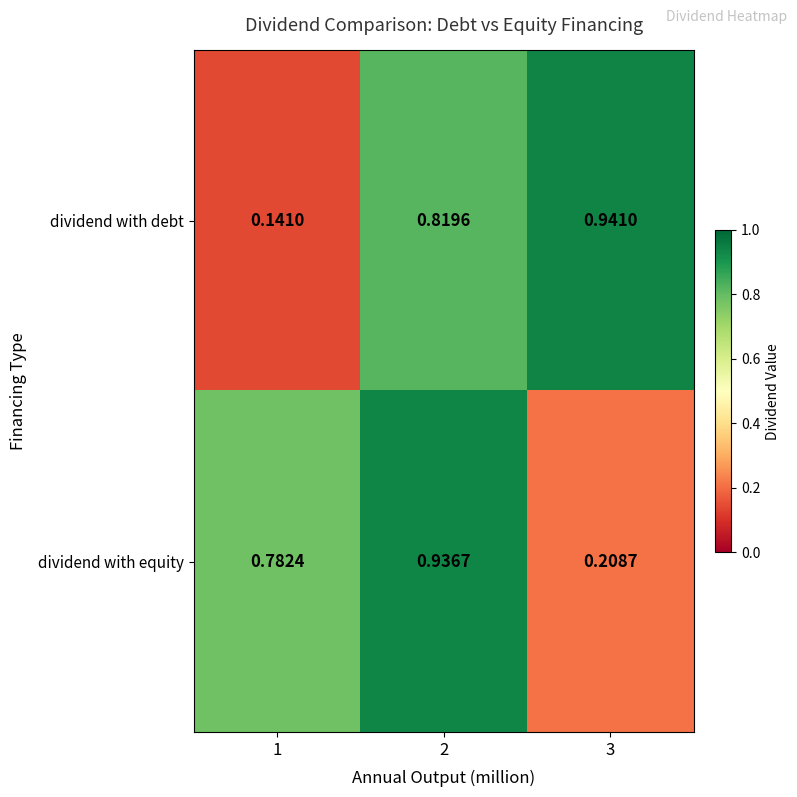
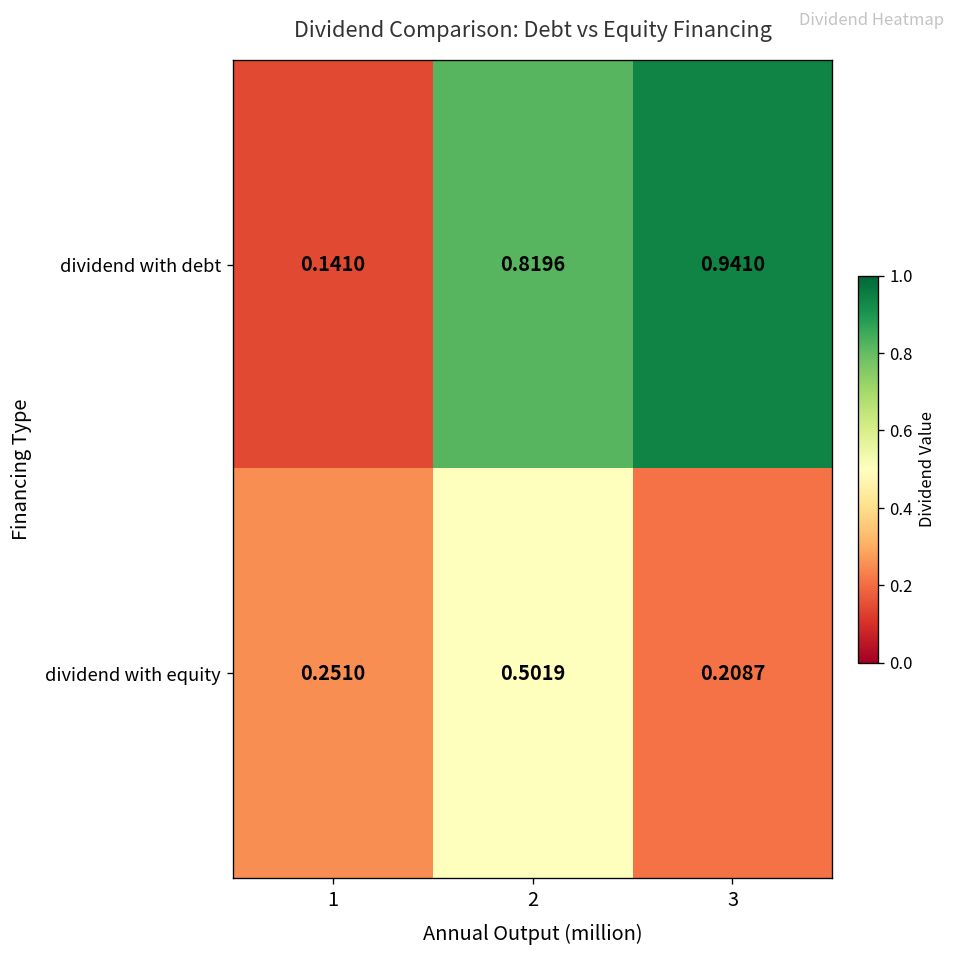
dividend with equity, 1: 0.7824 -> 0.2510
dividend with equity, 2: 0.9367 -> 0.5019
